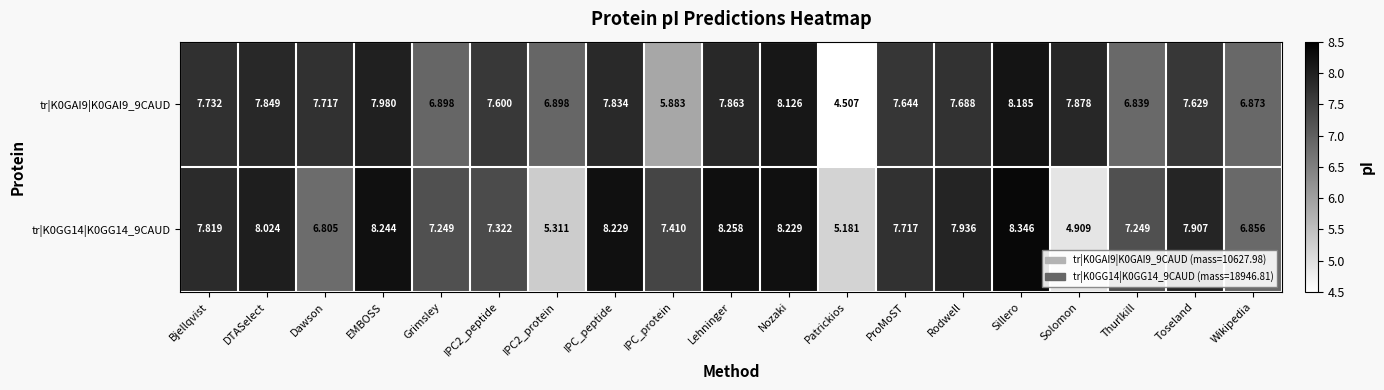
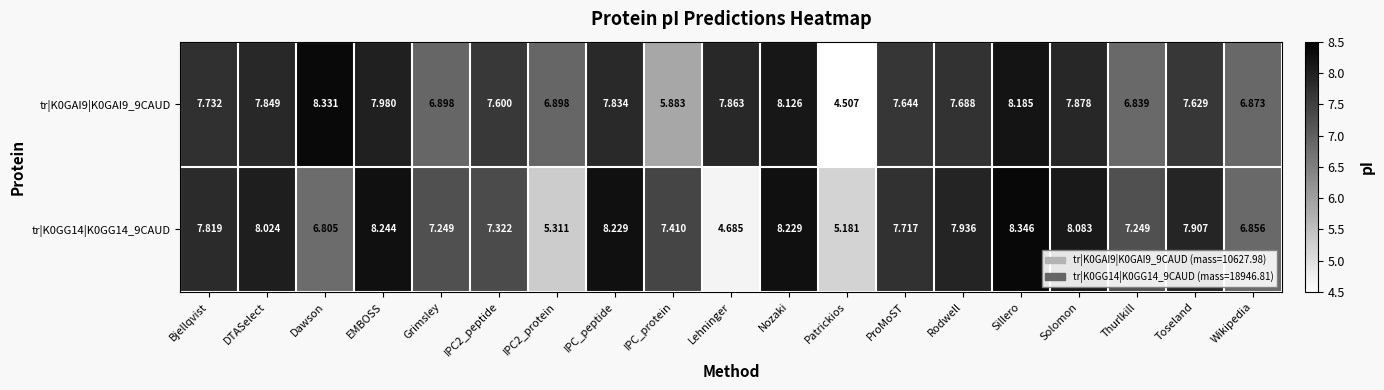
tr|K0GAI9|K0GAI9_9CAUD, Dawson: 7.717 -> 8.331
tr|K0GG14|K0GG14_9CAUD, Lehninger: 8.258 -> 4.685
tr|K0GG14|K0GG14_9CAUD, Solomon: 4.909 -> 8.083
